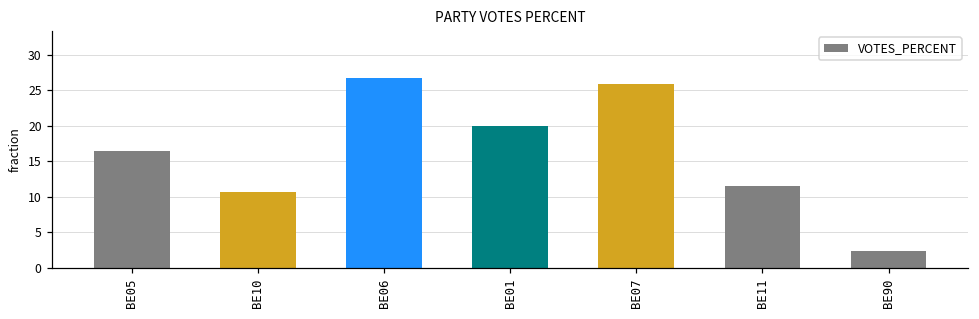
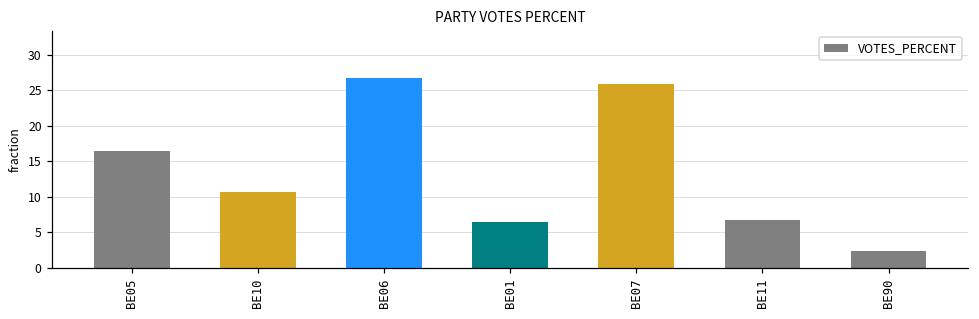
BE01: 20 -> 6
BE11: 11 -> 7
